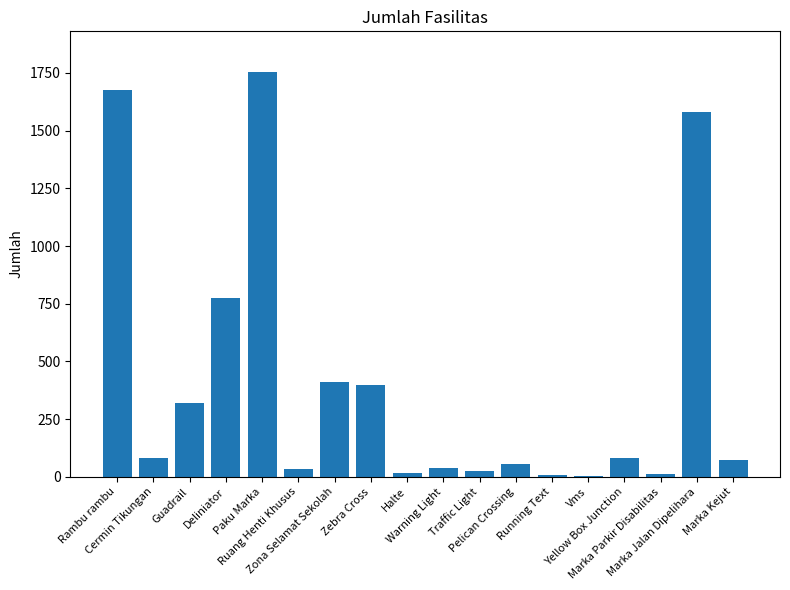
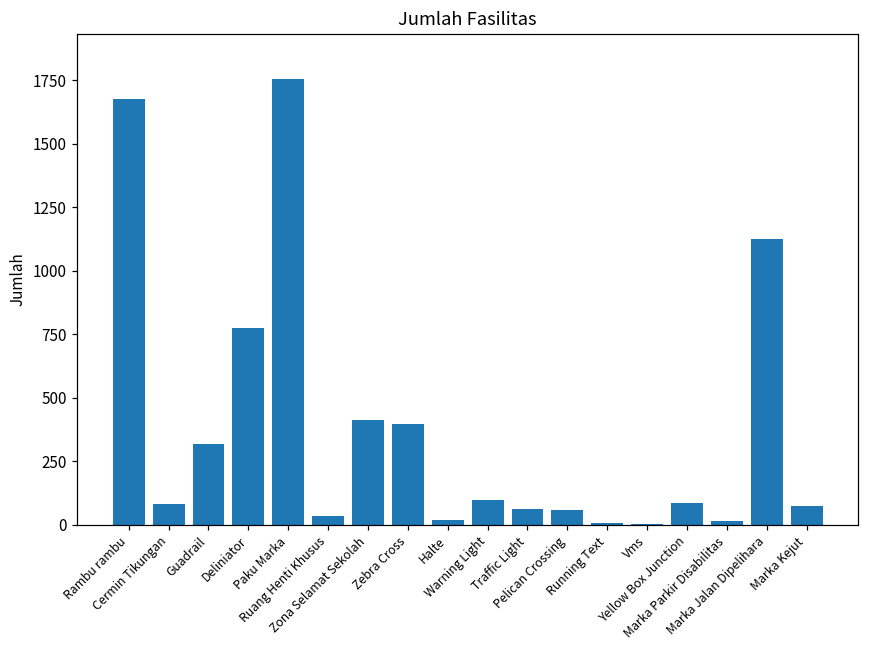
Warning Light: 40 -> 100
Traffic Light: 30 -> 60
Marka Jalan Dipelihara: 1580 -> 1130
